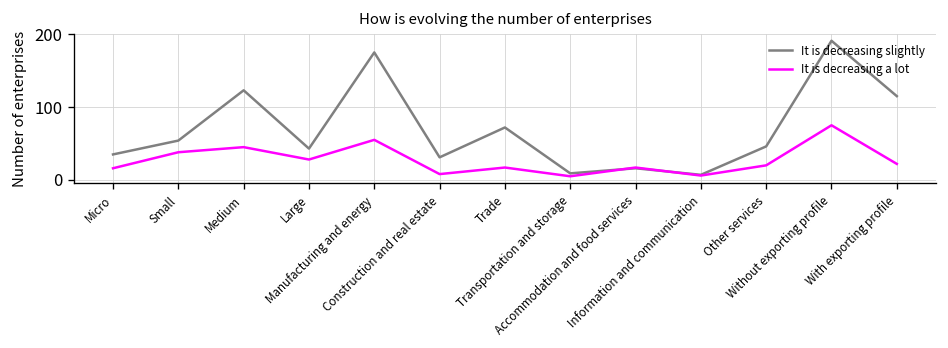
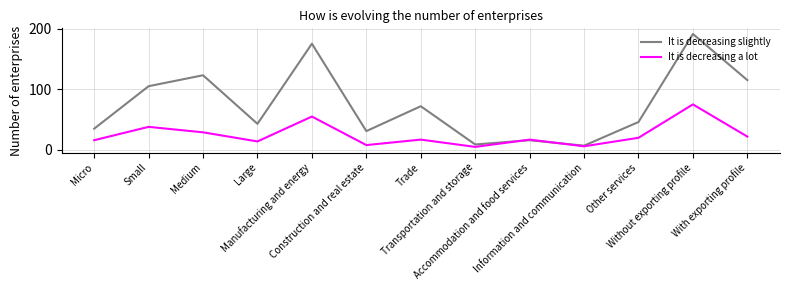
It is decreasing slightly, Small: 50 -> 110
It is decreasing a lot, Medium: 50 -> 30
It is decreasing a lot, Large: 30 -> 10
